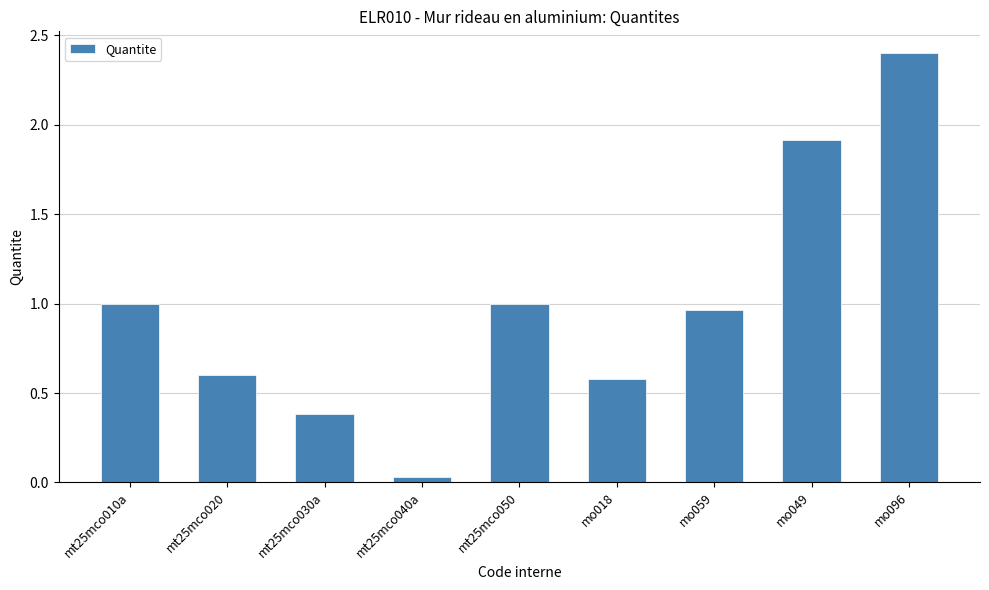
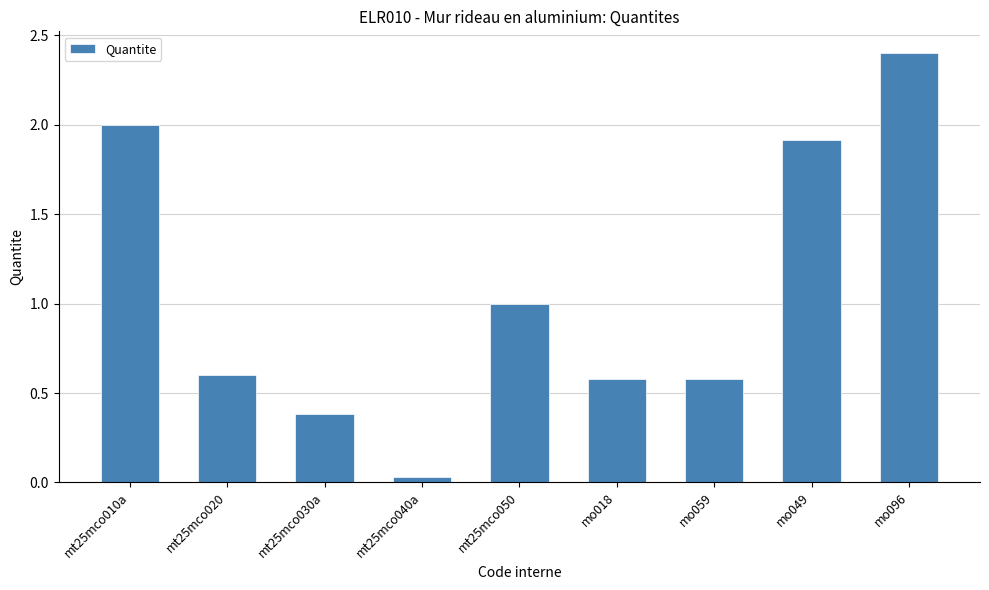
mt25mco010a: 1 -> 2
mo059: 0.97 -> 0.58
